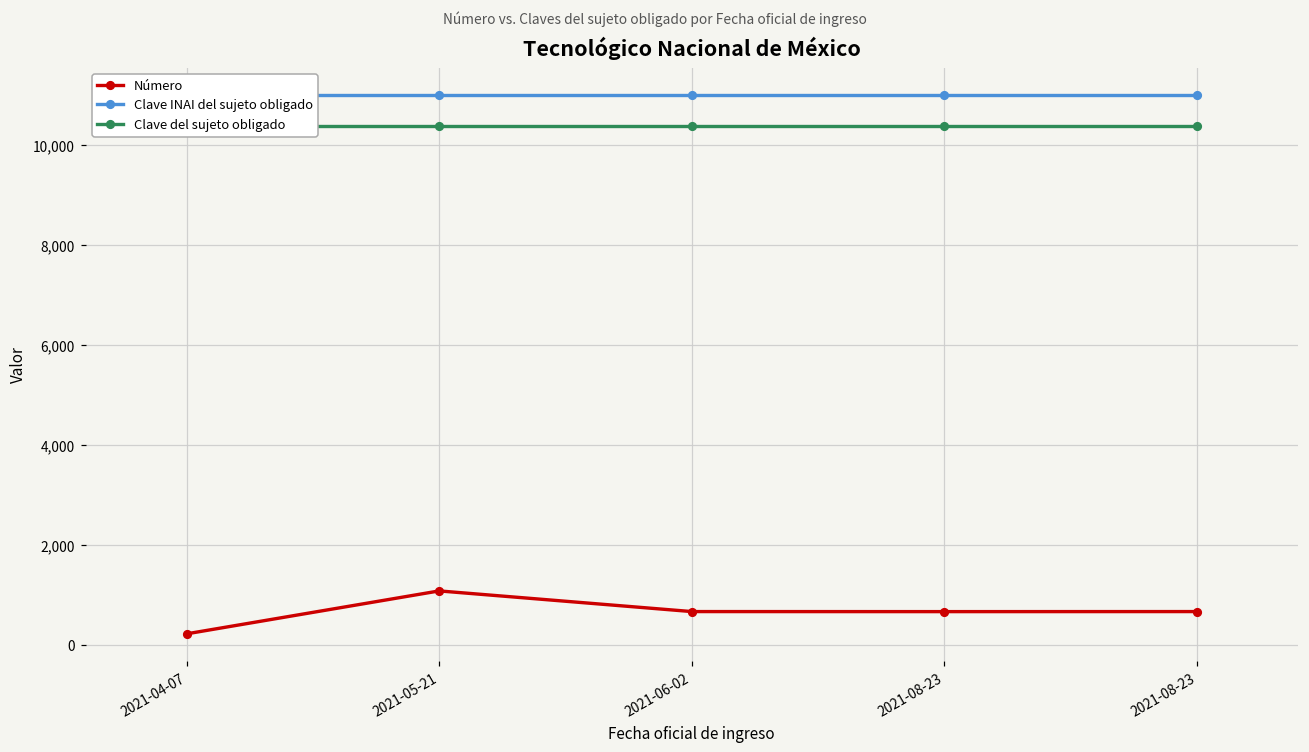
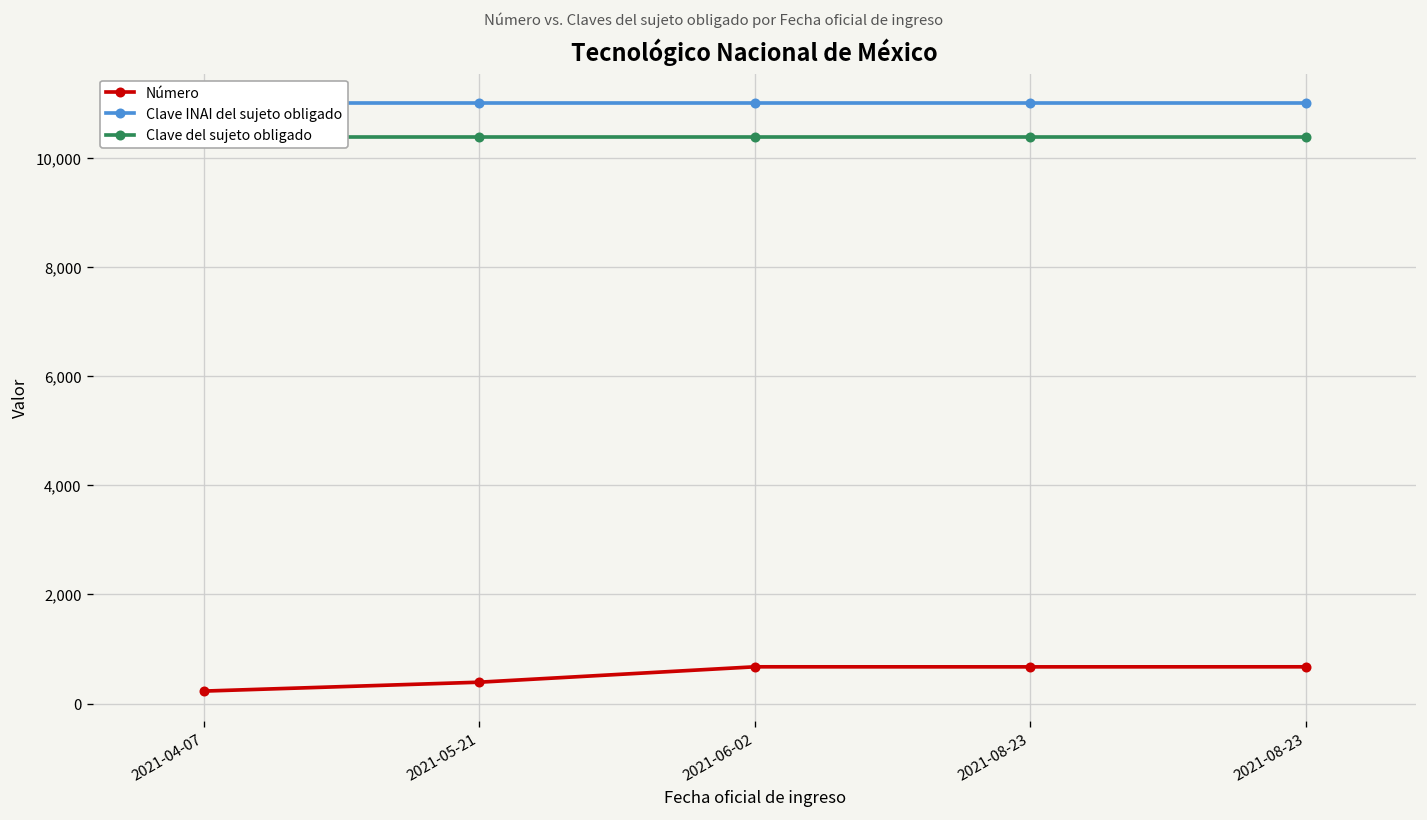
Número, 2021-05-21: 1,100 -> 400
